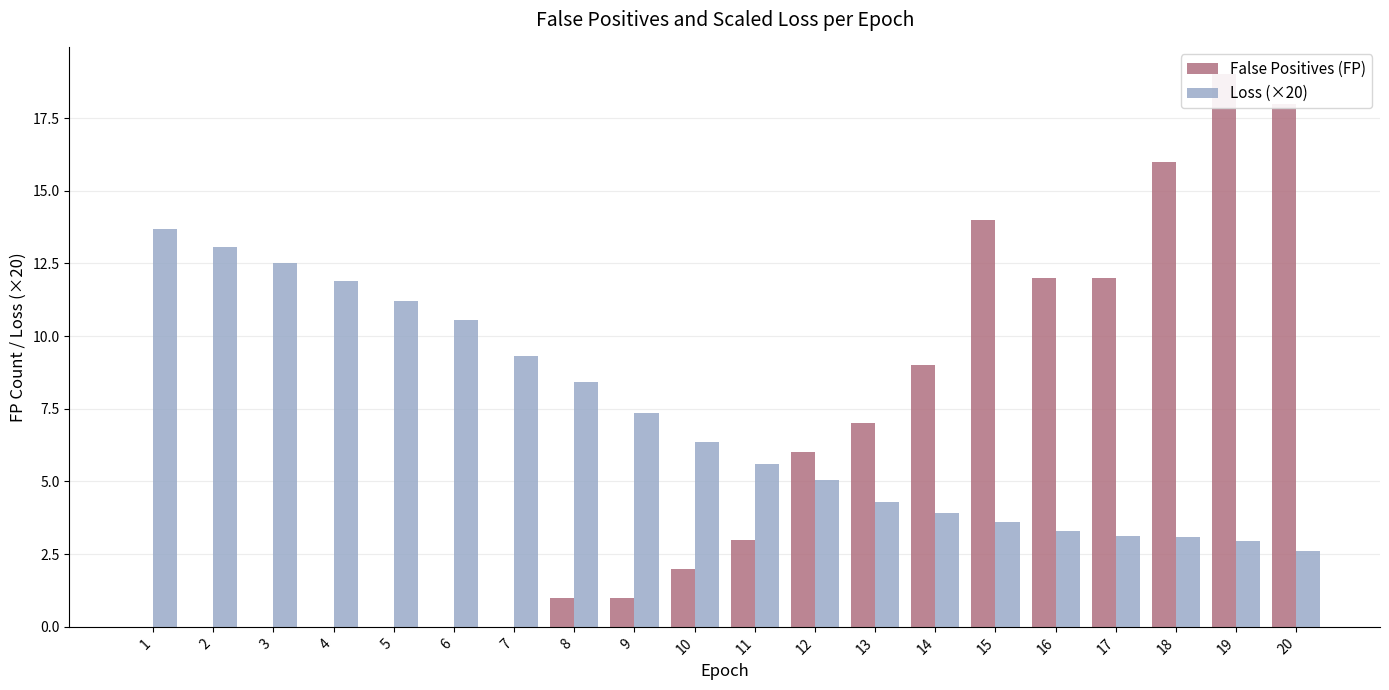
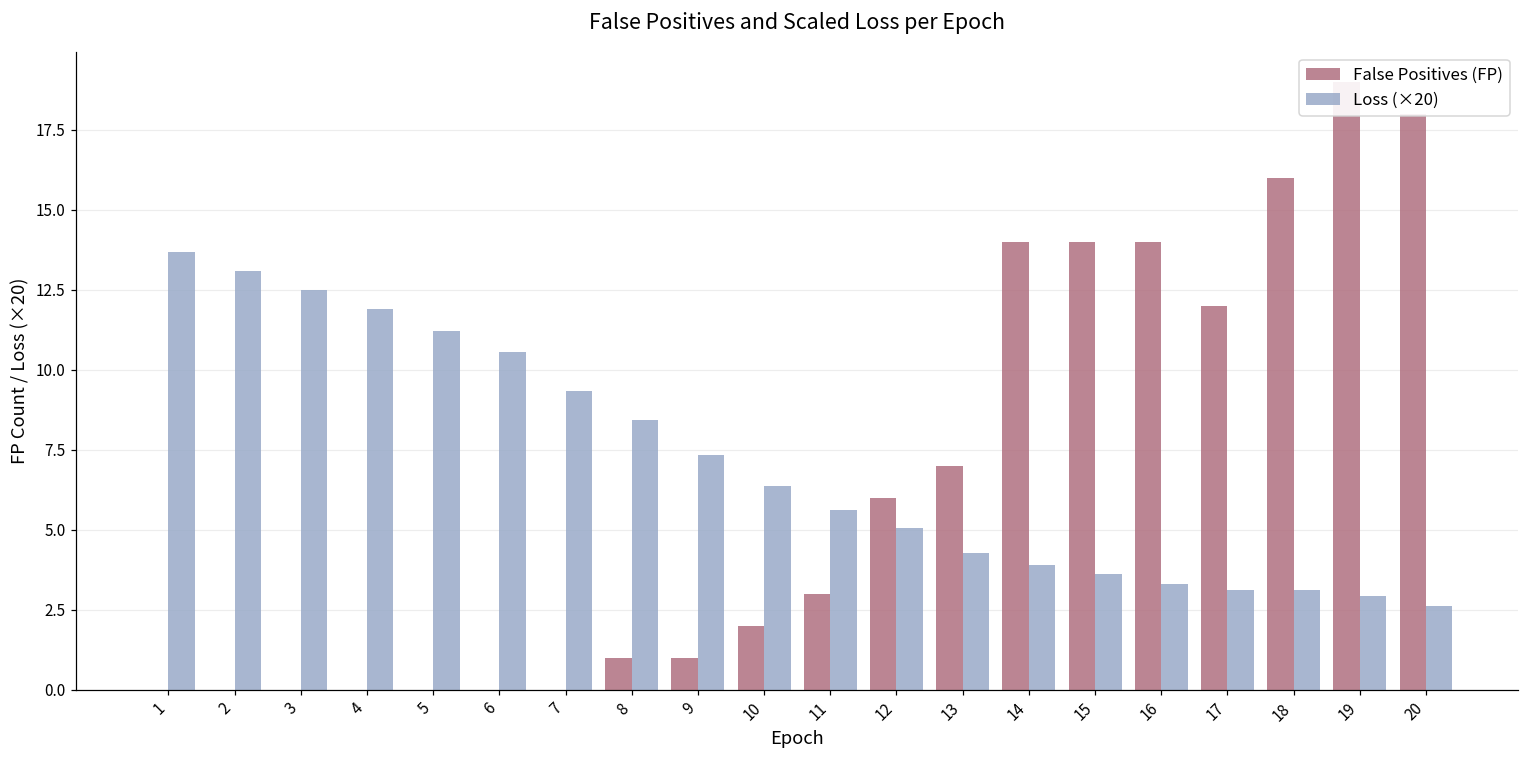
False Positives (FP), 14: 9 -> 14
False Positives (FP), 16: 12 -> 14
